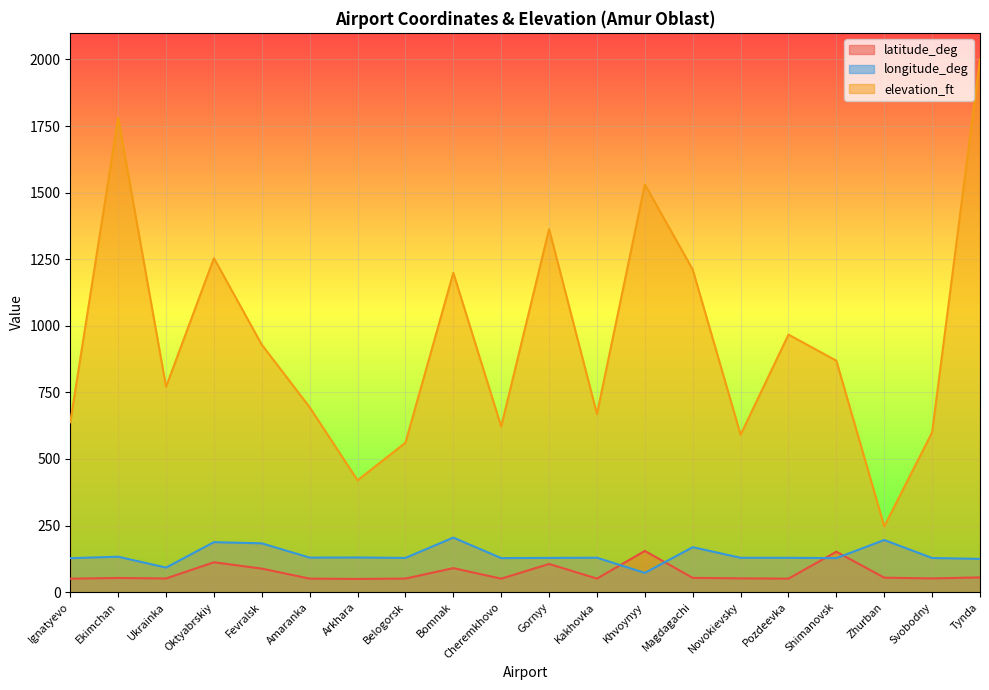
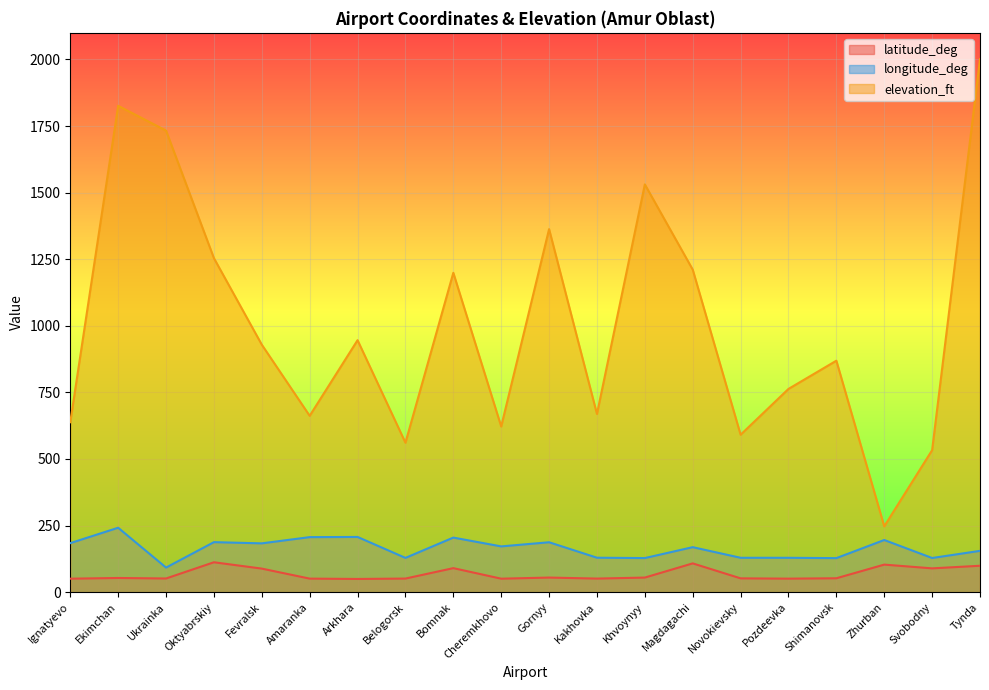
longitude_deg, Ignatyevo: 130 -> 180
longitude_deg, Ekimchan: 130 -> 240
elevation_ft, Ekimchan: 1780 -> 1830
elevation_ft, Ukrainka: 770 -> 1730
longitude_deg, Amaranka: 130 -> 210
elevation_ft, Amaranka: 690 -> 660
longitude_deg, Arkhara: 130 -> 210
elevation_ft, Arkhara: 420 -> 950
longitude_deg, Cheremkhovo: 130 -> 170
latitude_deg, Gornyy: 110 -> 50
longitude_deg, Gornyy: 130 -> 190
latitude_deg, Khvoynyy: 150 -> 50
longitude_deg, Khvoynyy: 70 -> 130
latitude_deg, Magdagachi: 50 -> 110
elevation_ft, Pozdeevka: 970 -> 760
latitude_deg, Shimanovsk: 150 -> 50
latitude_deg, Zhurban: 50 -> 100
latitude_deg, Svobodny: 50 -> 90
elevation_ft, Svobodny: 600 -> 530
latitude_deg, Tynda: 60 -> 100
longitude_deg, Tynda: 120 -> 150
